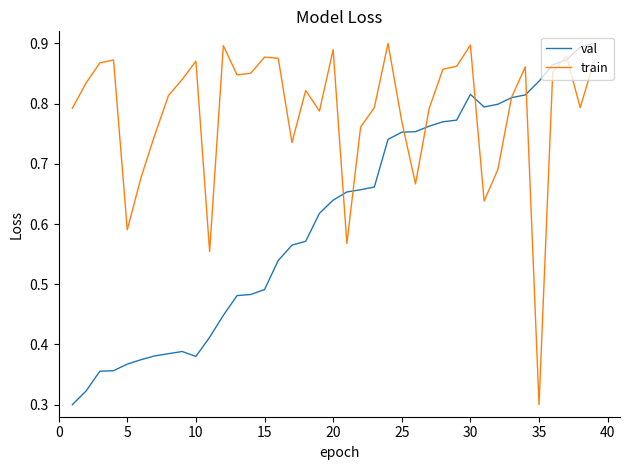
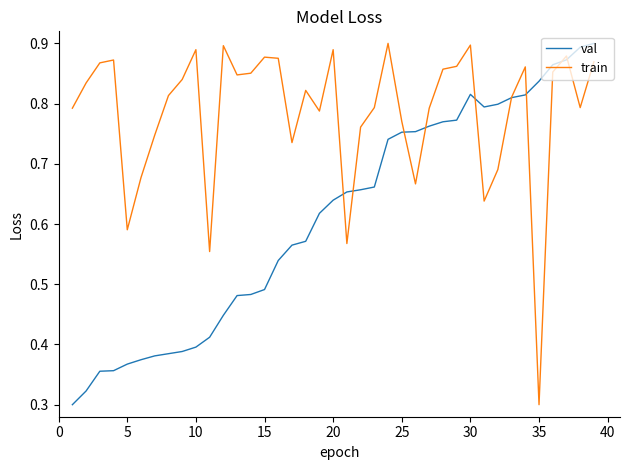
val, 10: 0.38 -> 0.40
train, 10: 0.87 -> 0.89
